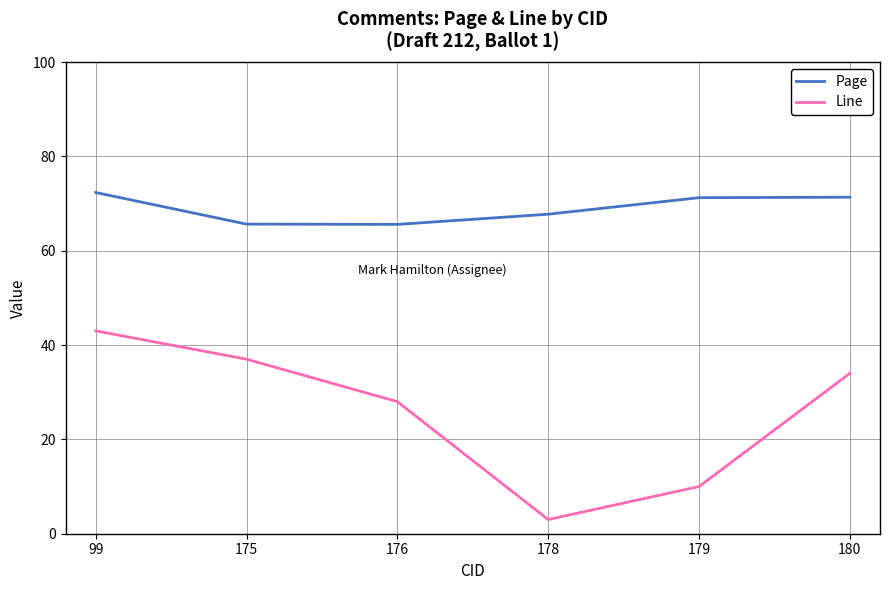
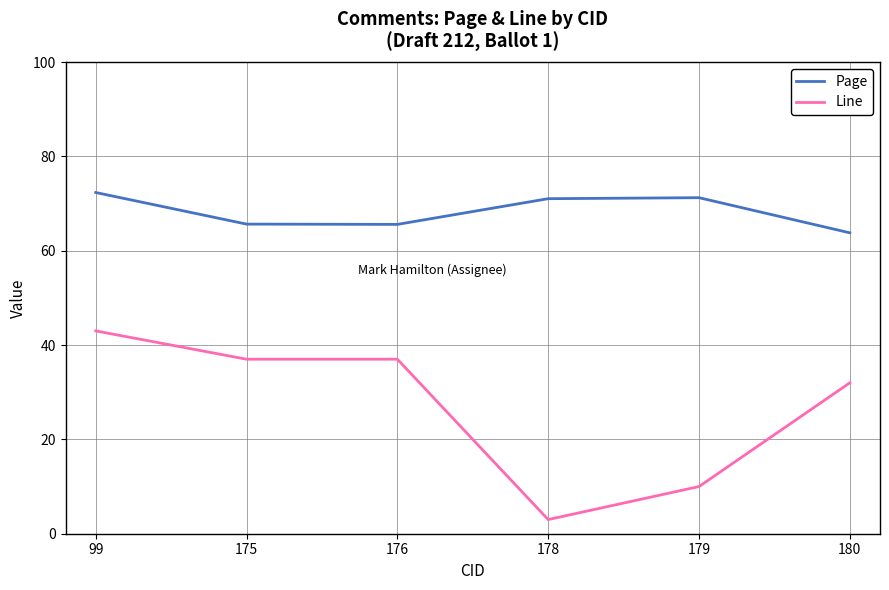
Line, 176: 28 -> 37
Page, 178: 68 -> 71
Page, 180: 71 -> 64
Line, 180: 34 -> 32
